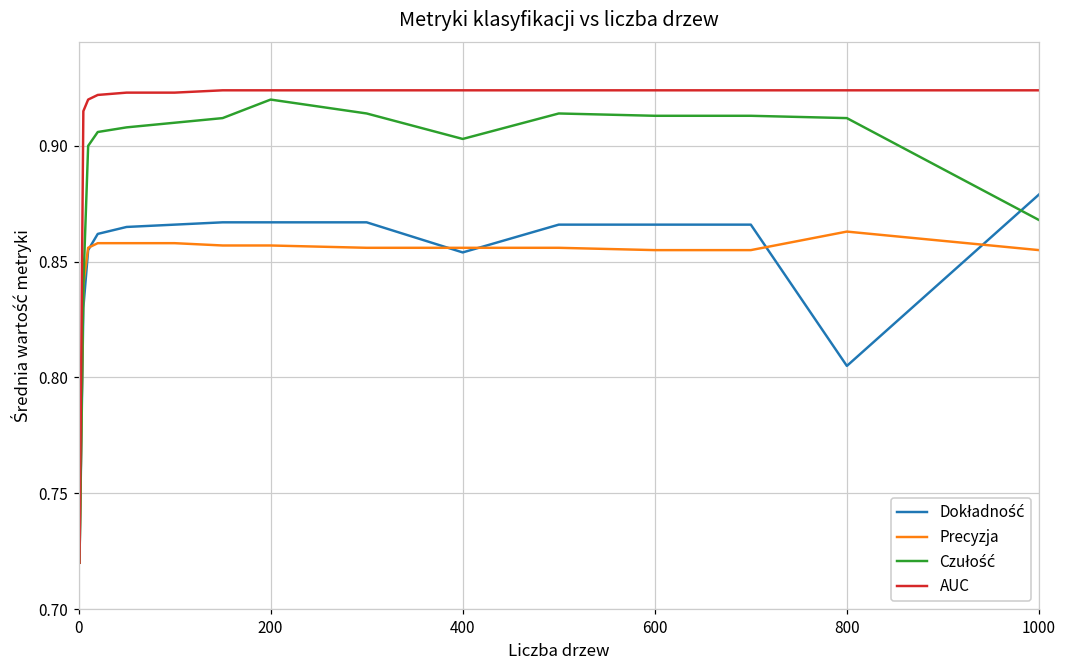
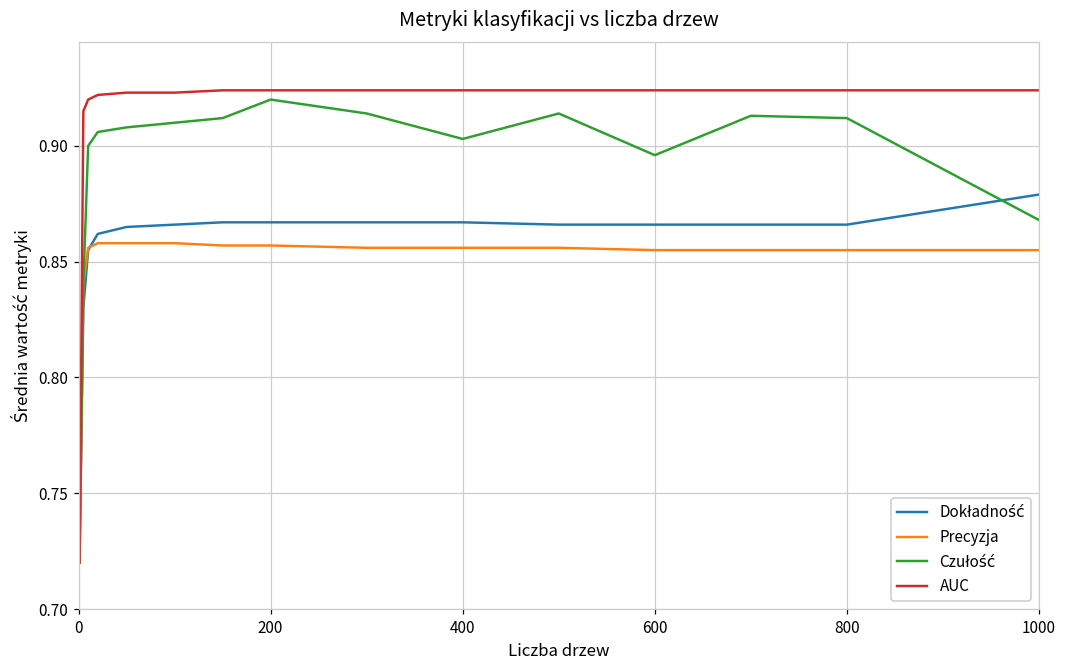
Dokładność, 400: 0.854 -> 0.867
Czułość, 600: 0.913 -> 0.896
Dokładność, 800: 0.805 -> 0.866
Precyzja, 800: 0.863 -> 0.855
